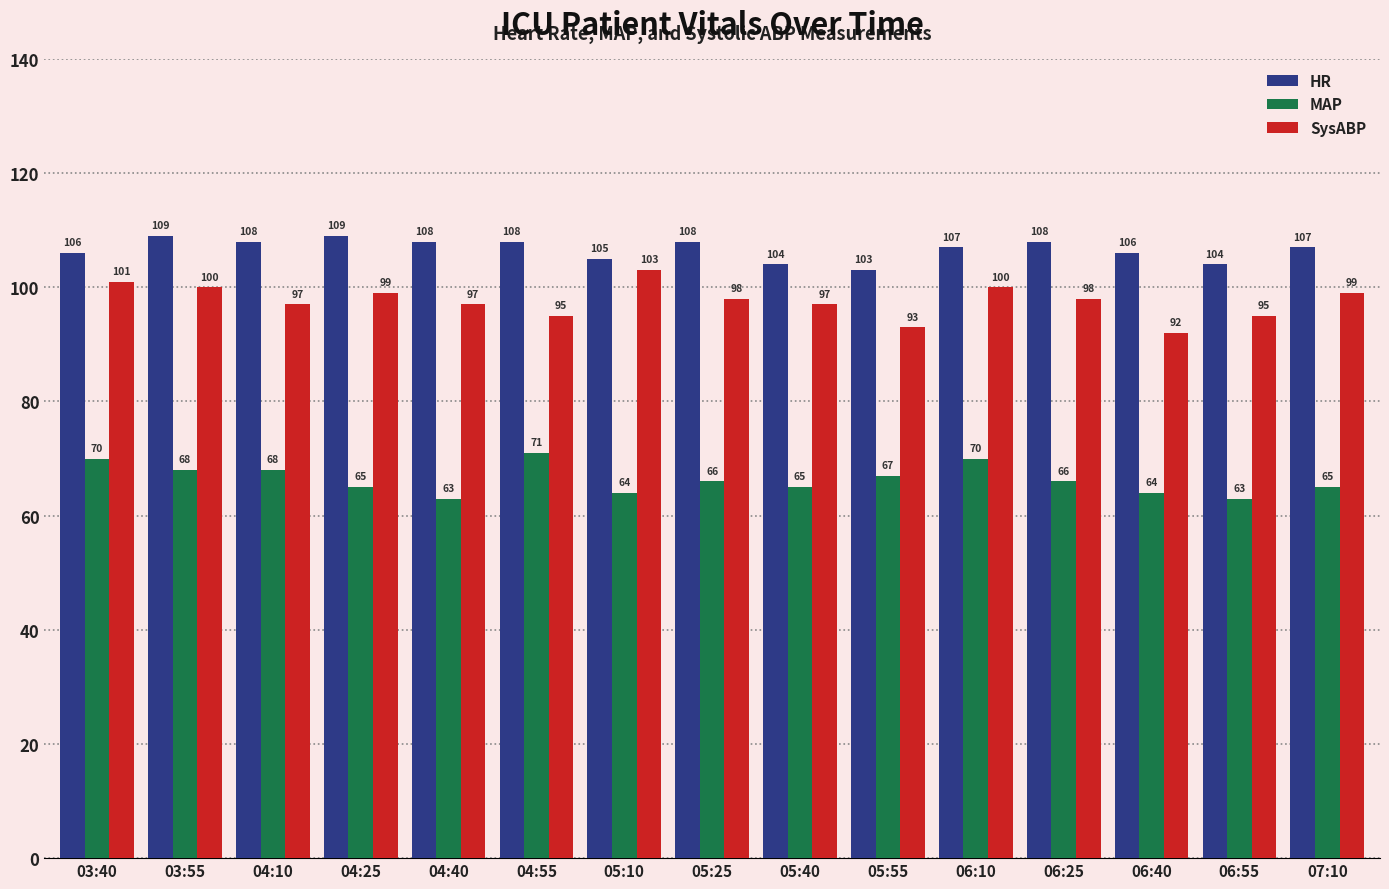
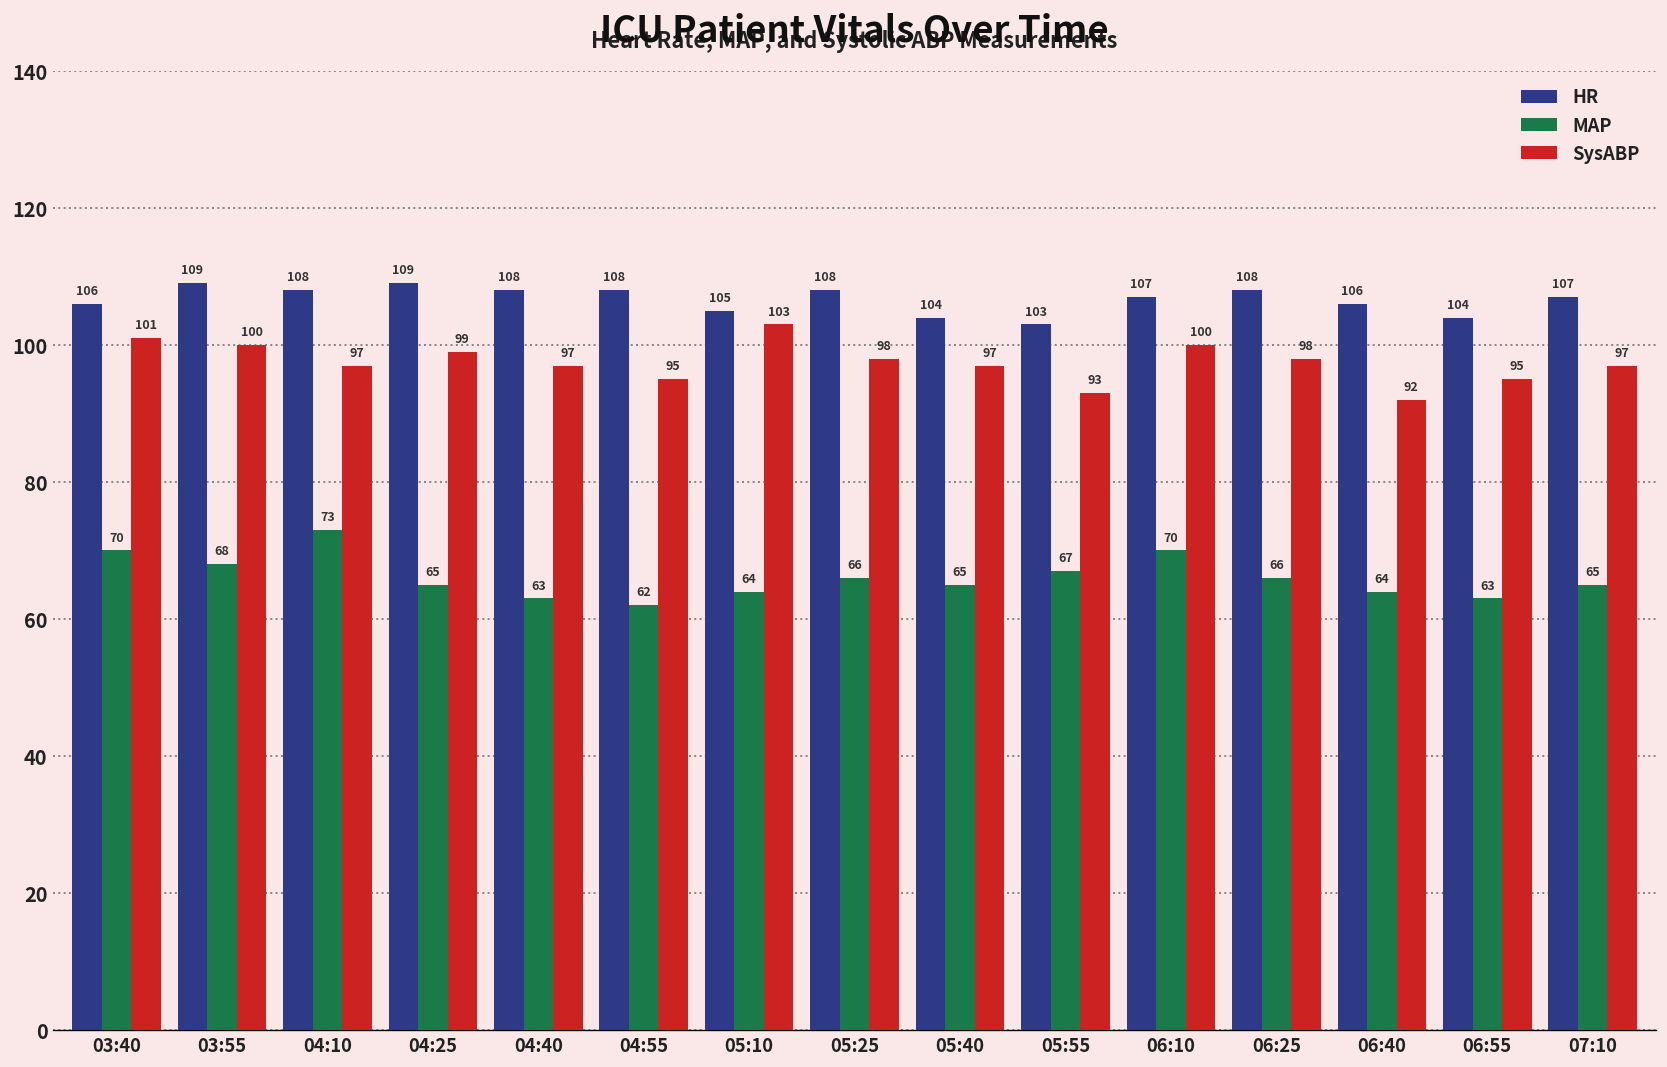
MAP, 04:10: 68 -> 73
MAP, 04:55: 71 -> 62
SysABP, 07:10: 99 -> 97
